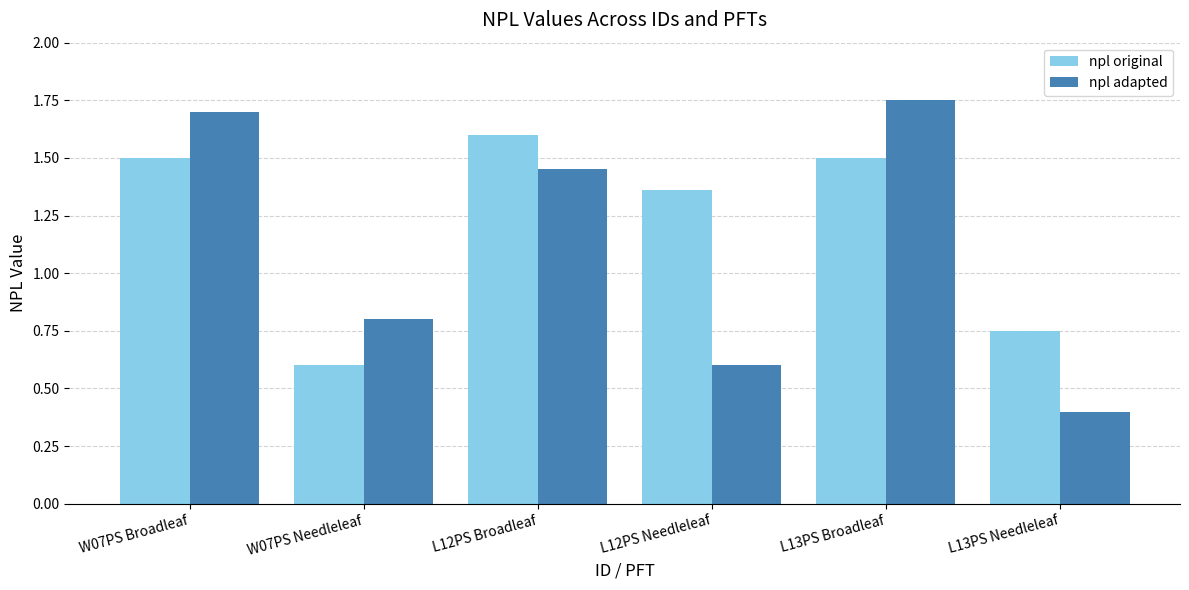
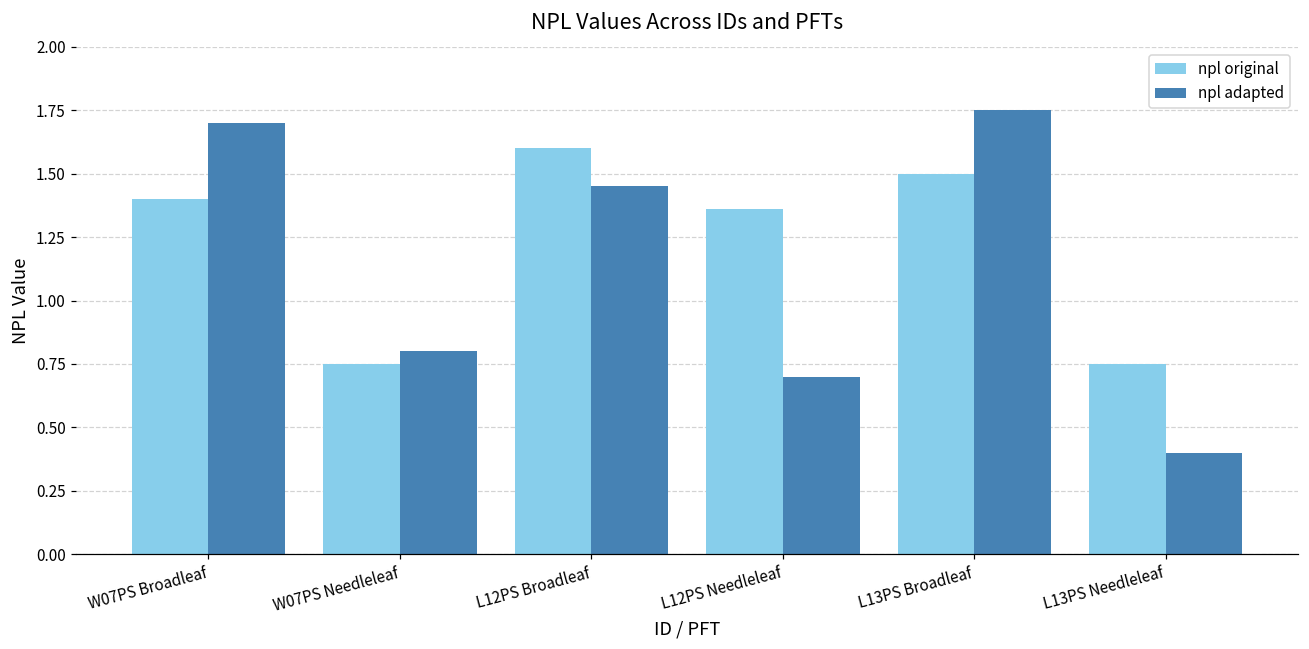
npl original, W07PS Broadleaf: 1.5 -> 1.4
npl original, W07PS Needleleaf: 0.60 -> 0.75
npl adapted, L12PS Needleleaf: 0.6 -> 0.7
